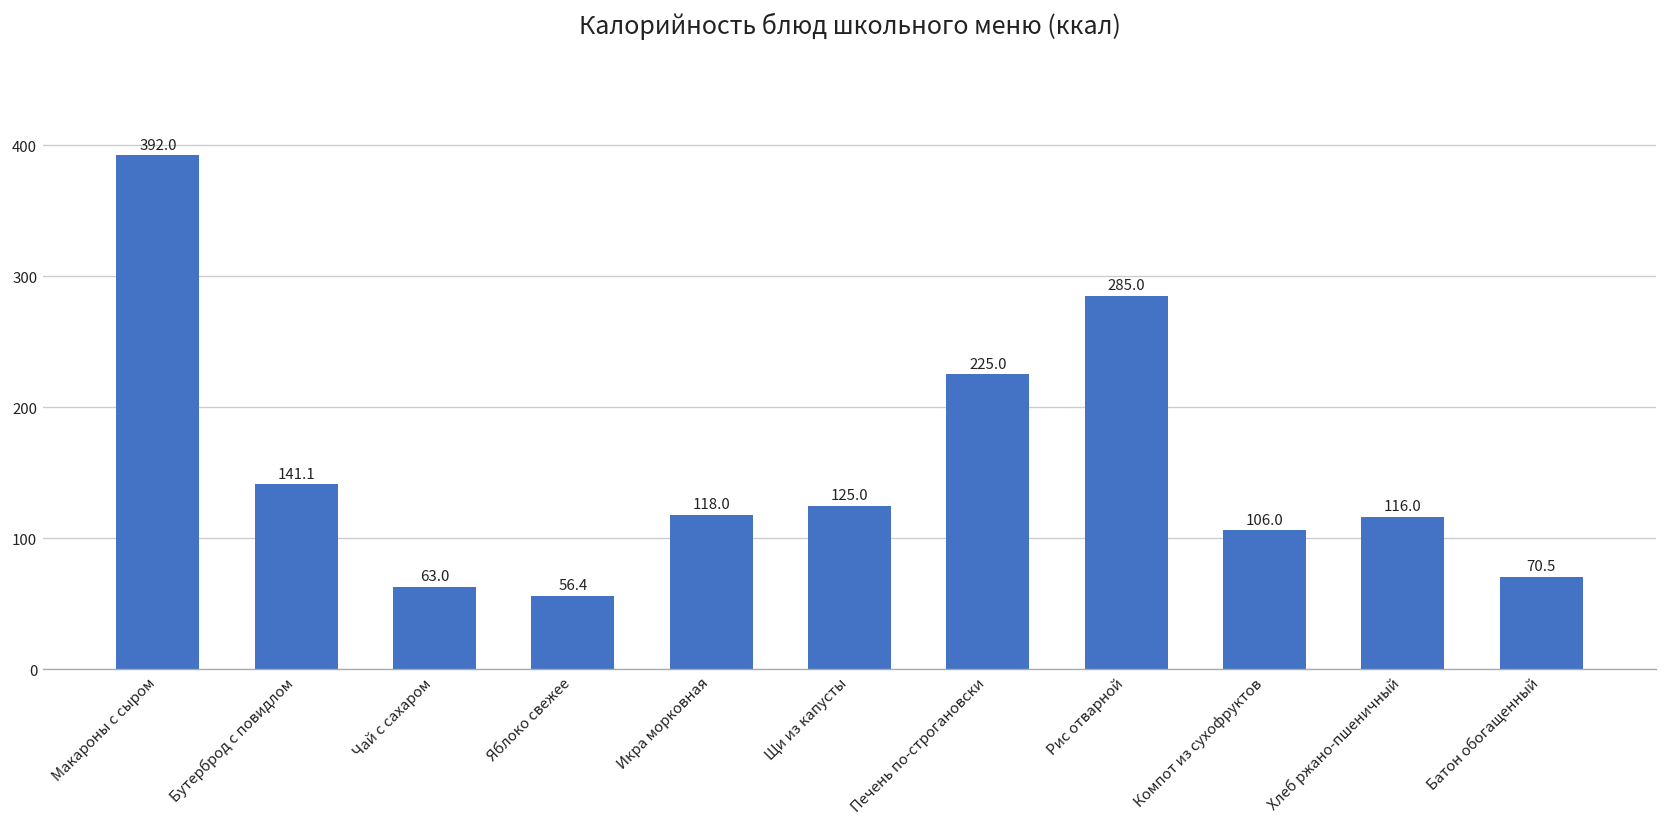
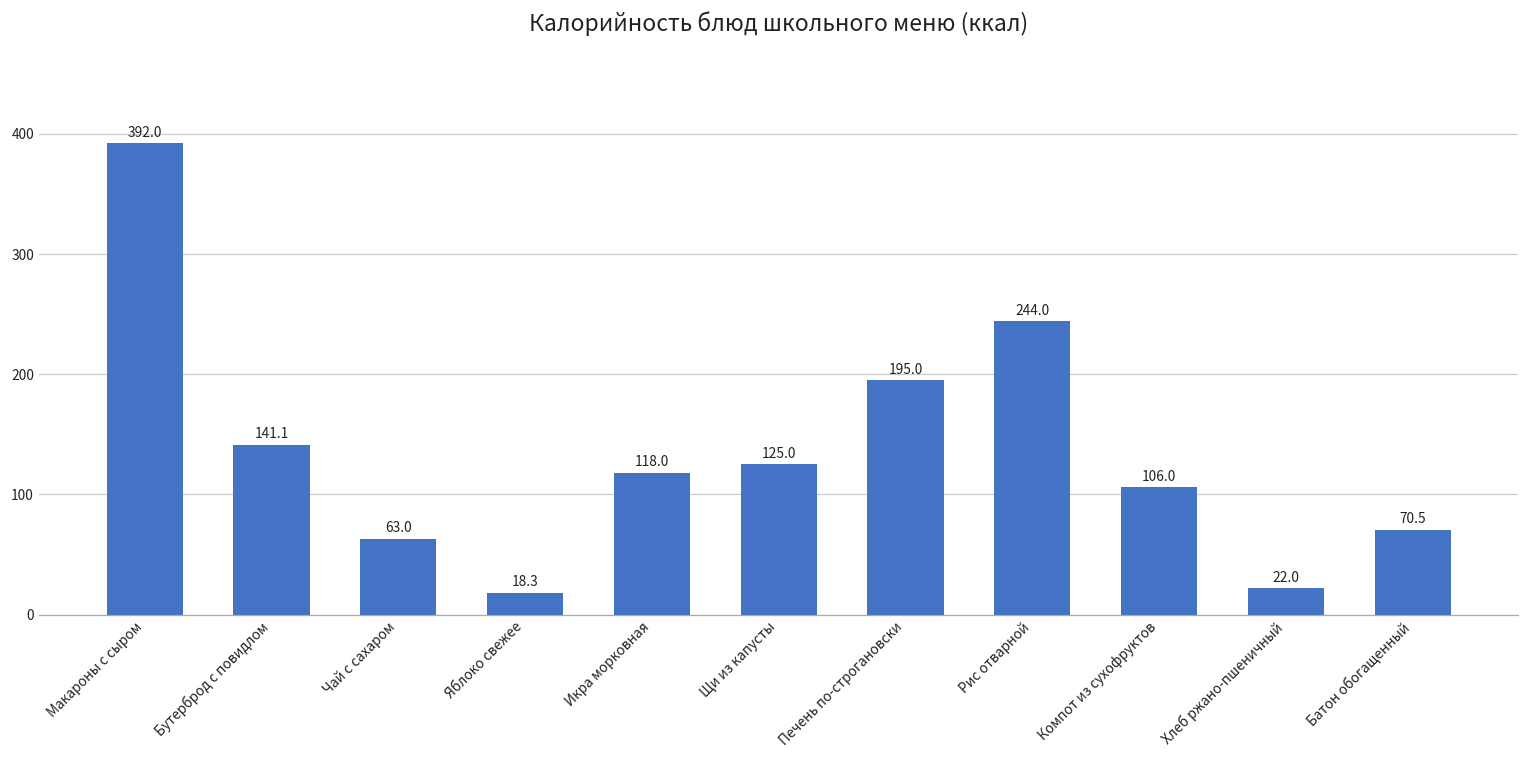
Яблоко свежее: 56.4 -> 18.3
Печень по-строгановски: 225.0 -> 195.0
Рис отварной: 285.0 -> 244.0
Хлеб ржано-пшеничный: 116.0 -> 22.0
